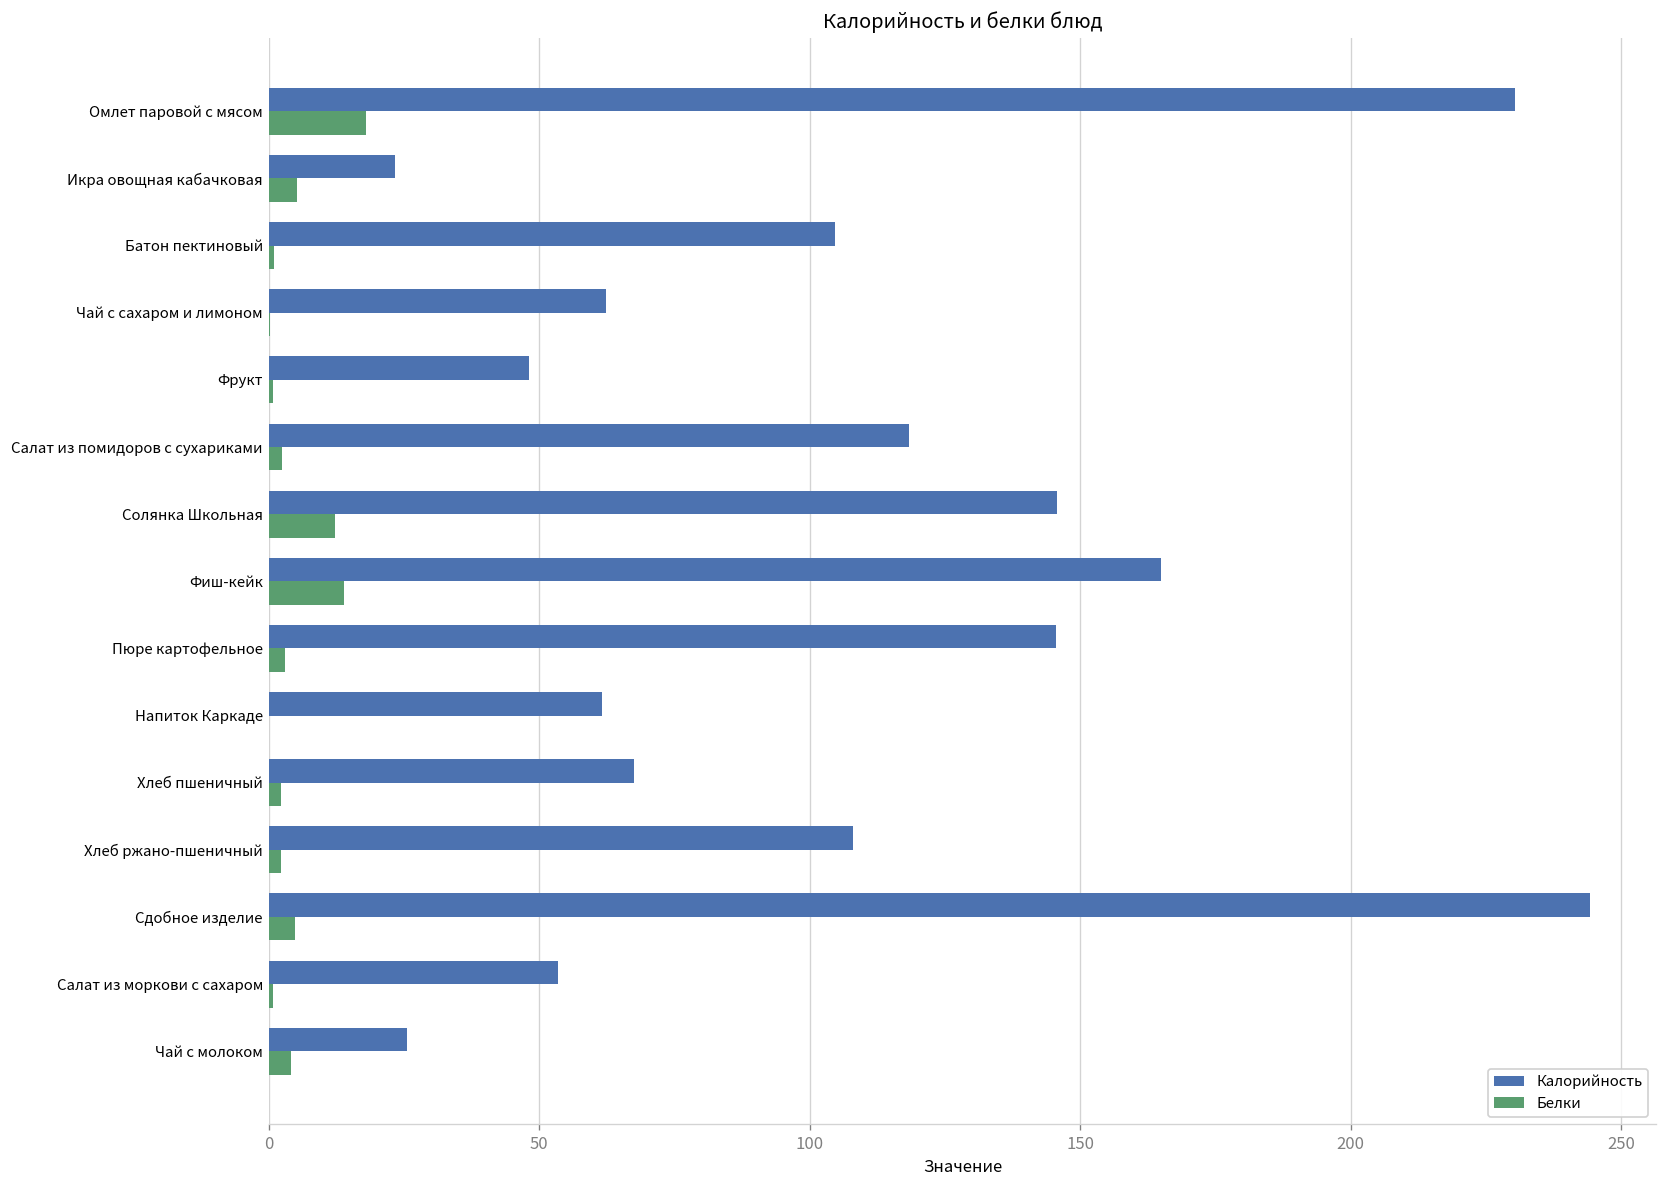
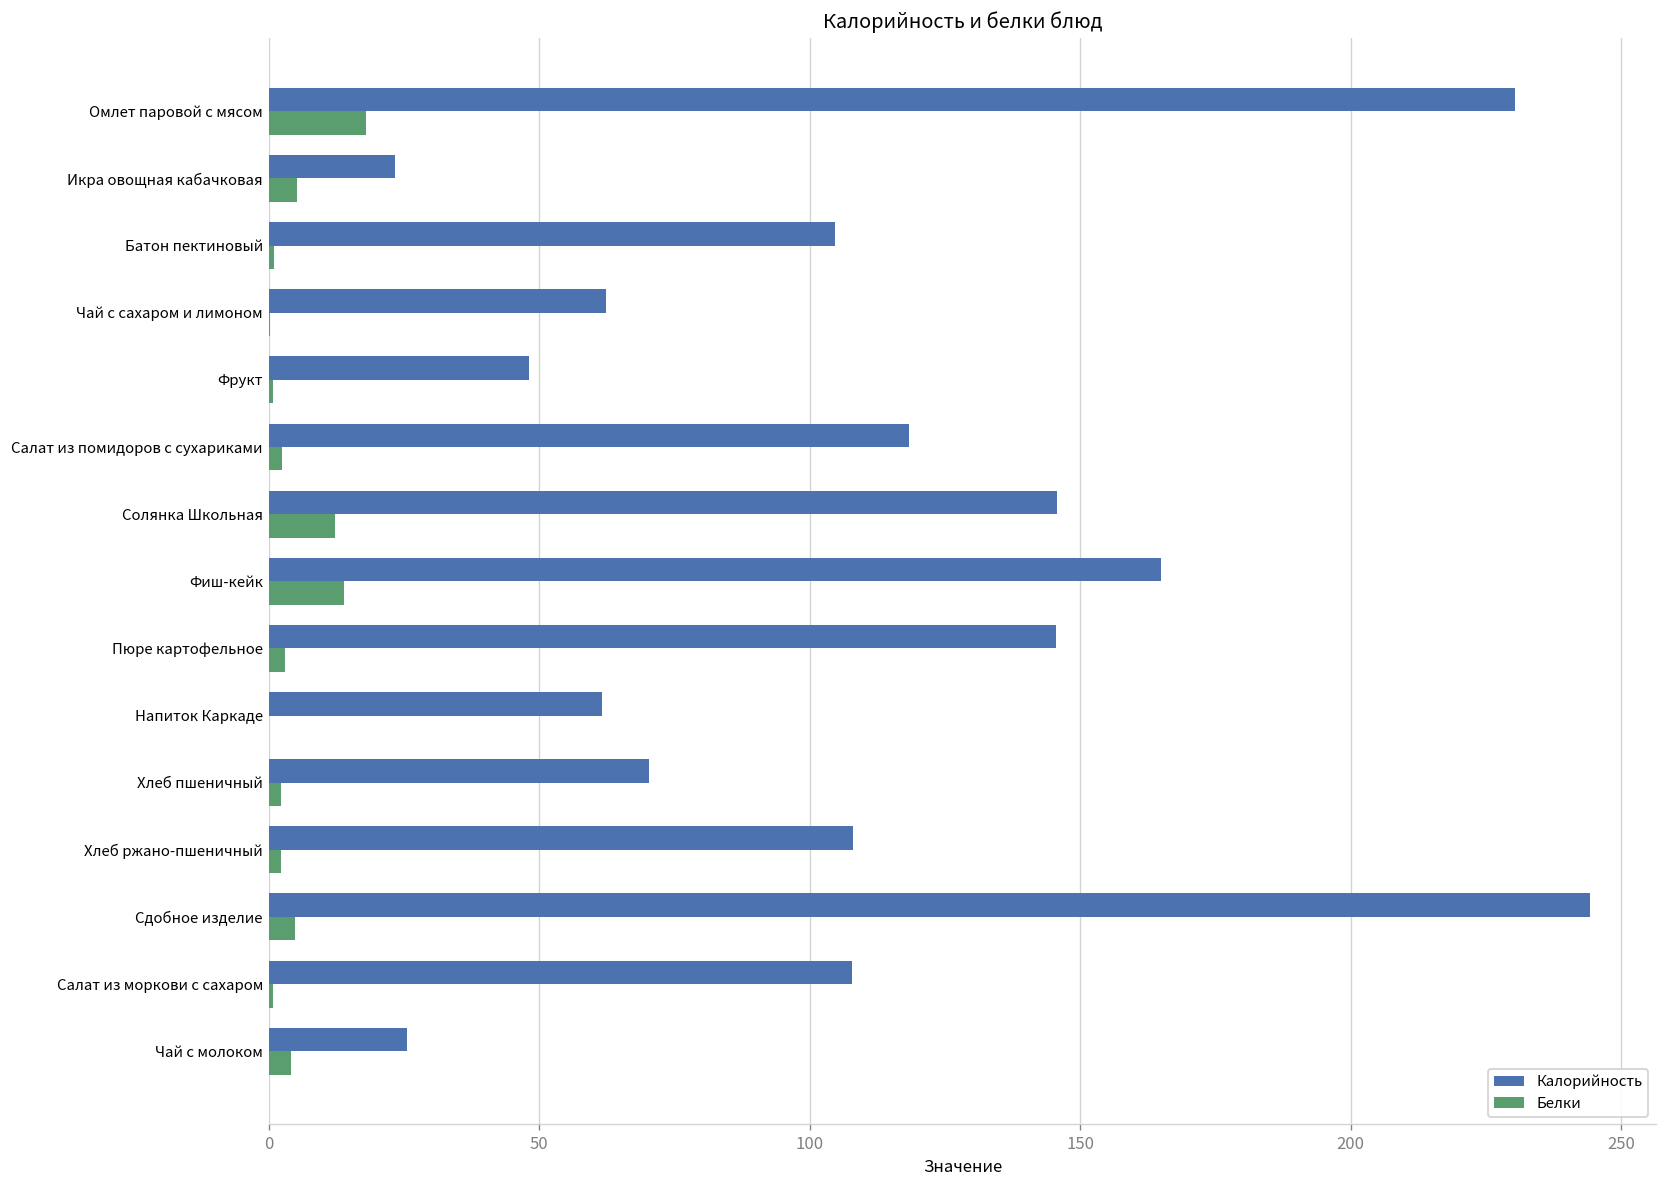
Калорийность, Хлеб пшеничный: 68 -> 70
Калорийность, Салат из моркови с сахаром: 54 -> 108
